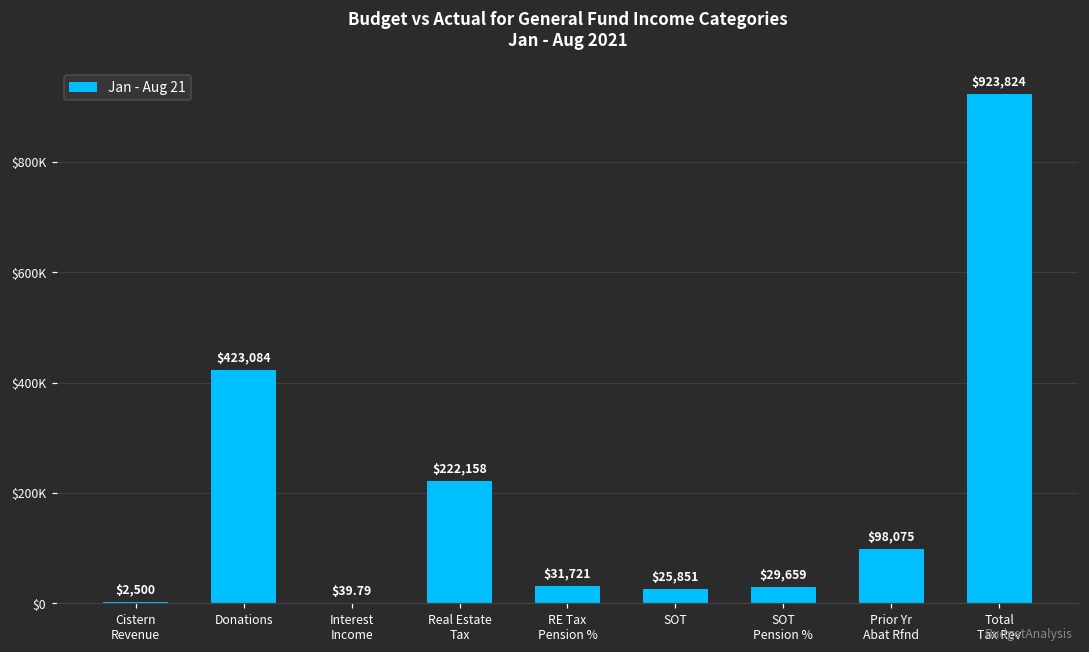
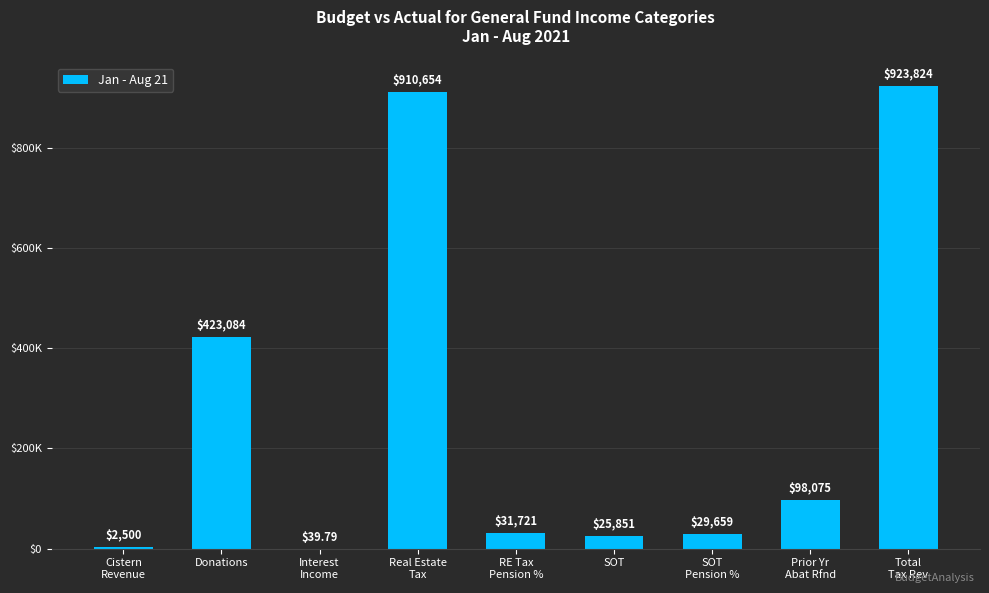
Real Estate Tax: $222,158 -> $910,654
